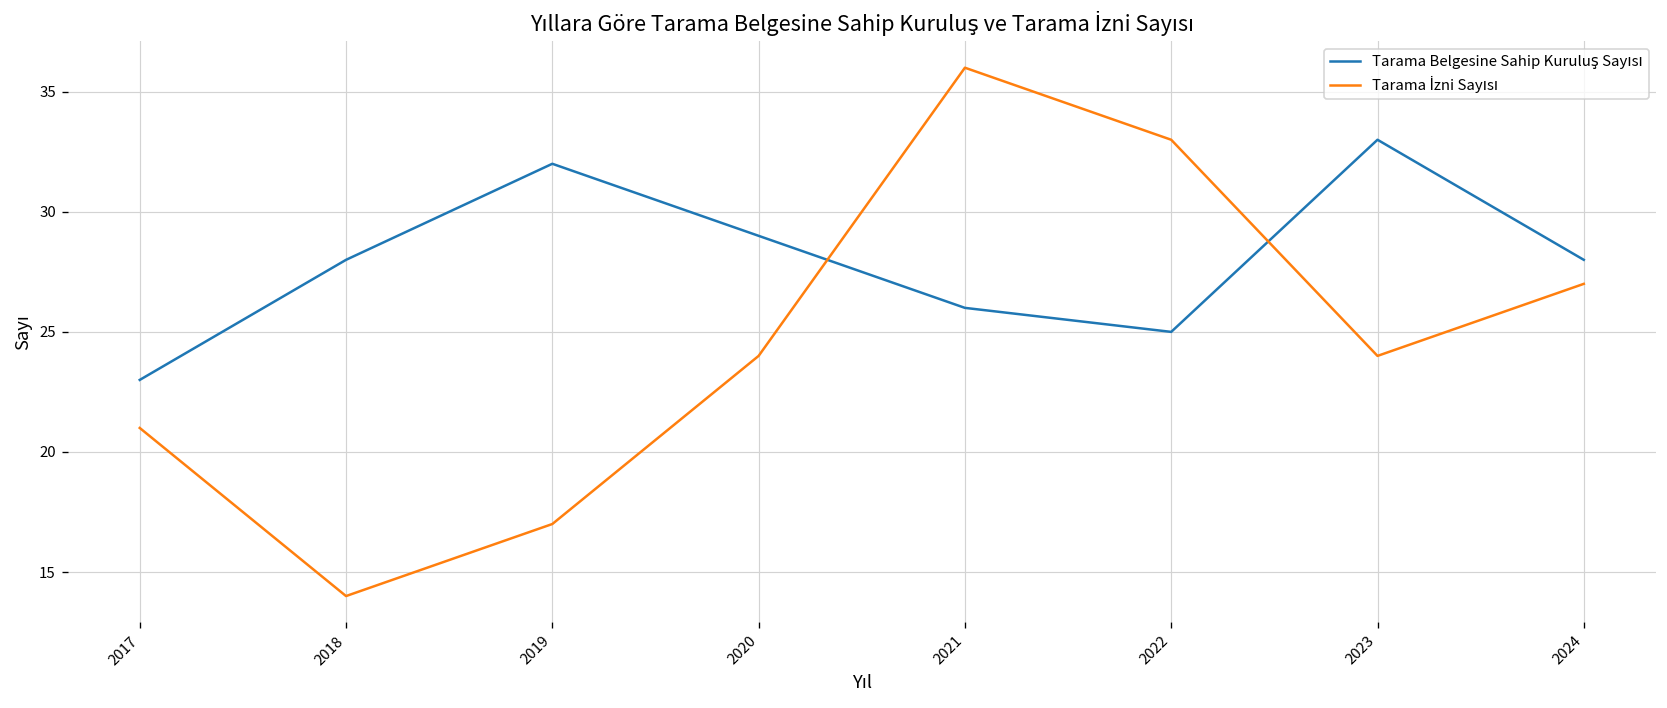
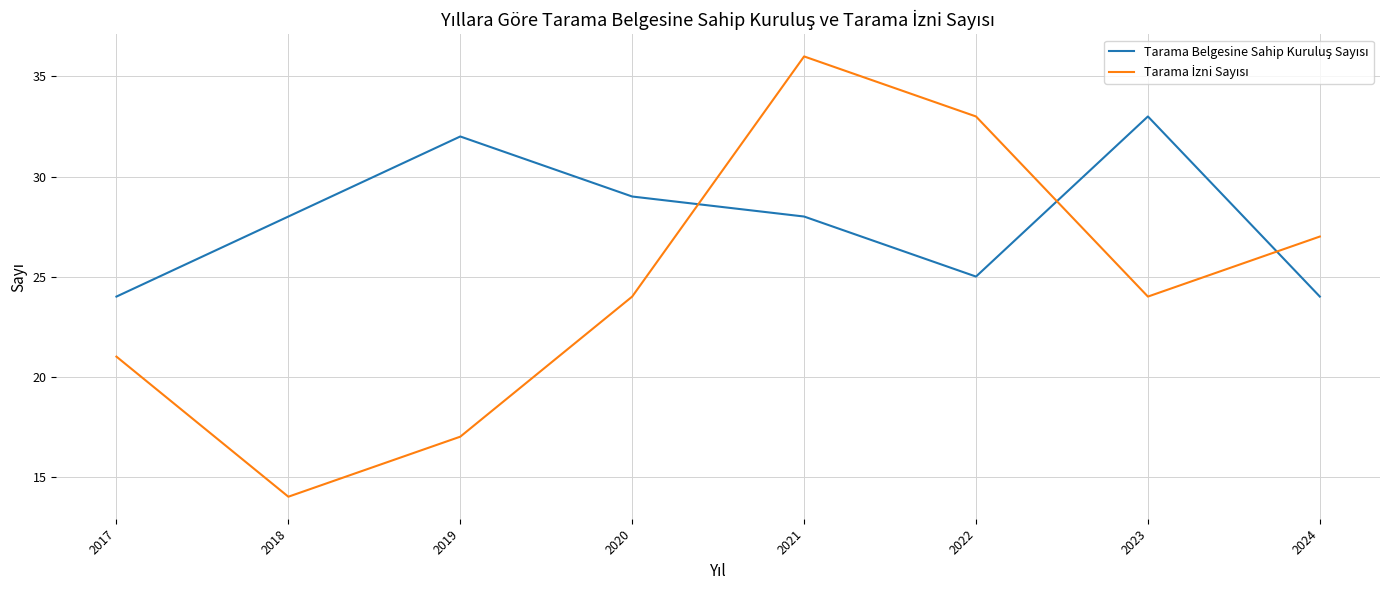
Tarama Belgesine Sahip Kuruluş Sayısı, 2017: 23 -> 24
Tarama Belgesine Sahip Kuruluş Sayısı, 2021: 26 -> 28
Tarama Belgesine Sahip Kuruluş Sayısı, 2024: 28 -> 24
